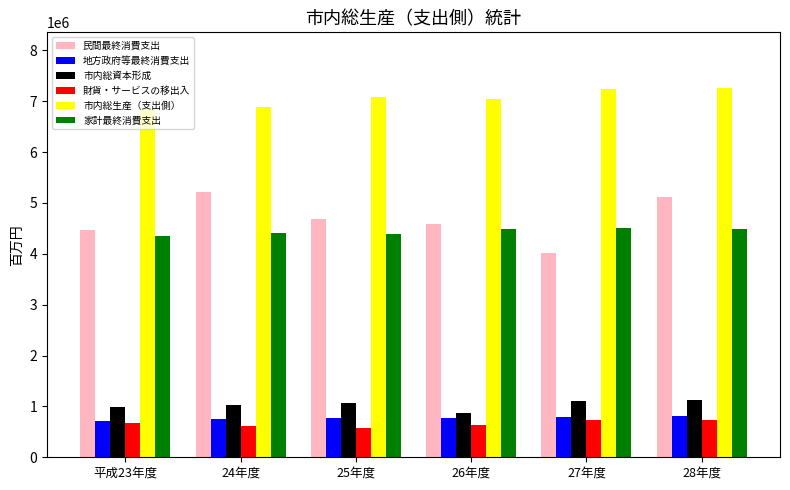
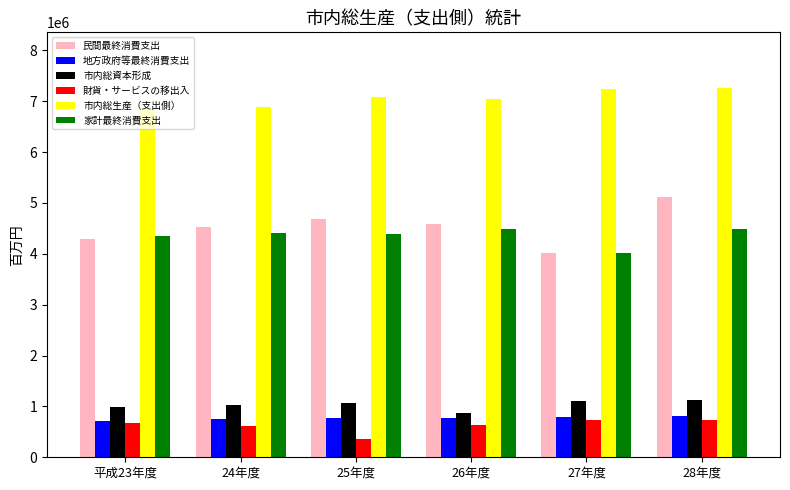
民間最終消費支出, 平成23年度: 4500000 -> 4300000
民間最終消費支出, 24年度: 5200000 -> 4500000
財貨・サービスの移出入, 25年度: 600000 -> 400000
家計最終消費支出, 27年度: 4500000 -> 4000000
